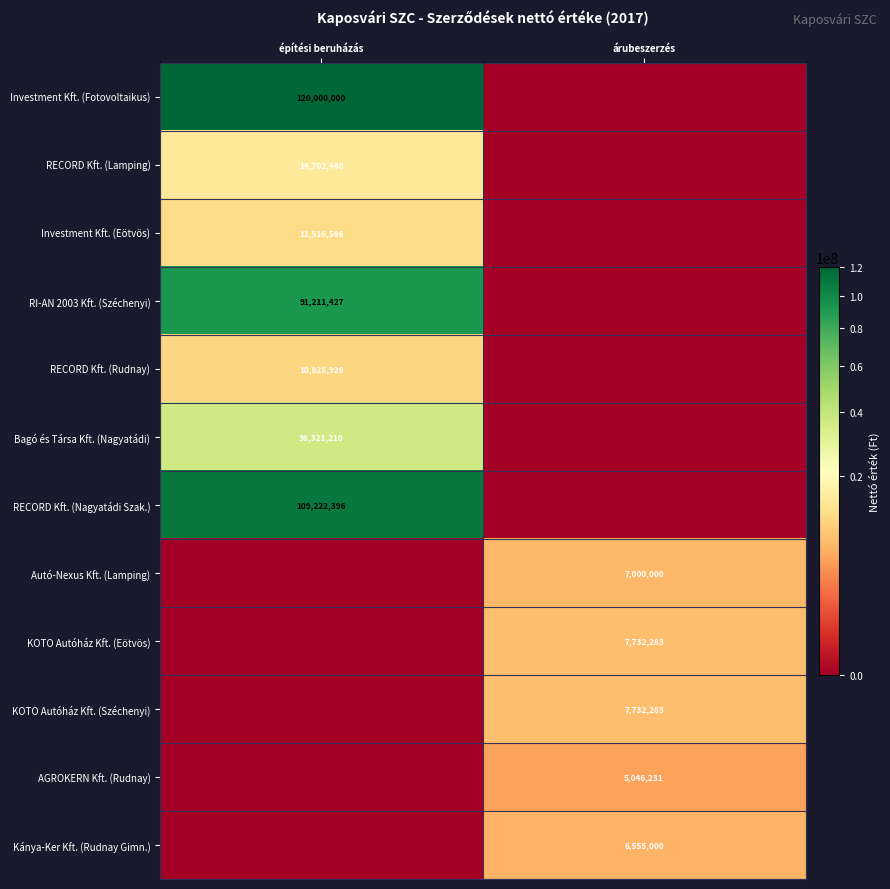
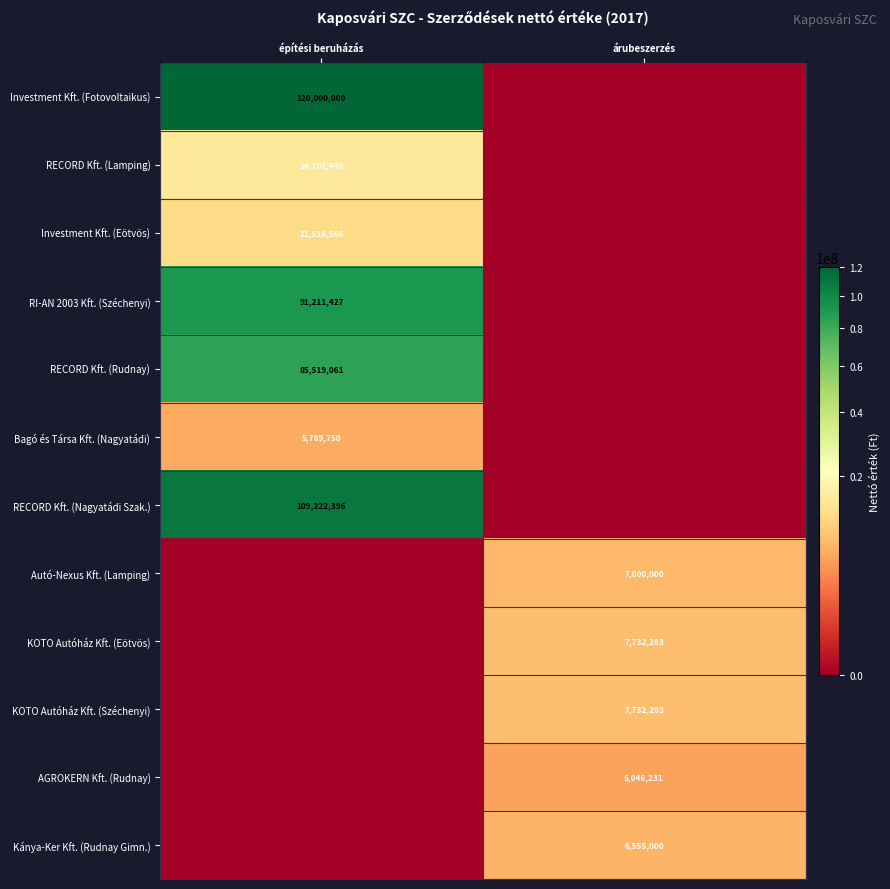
RECORD Kft. (Rudnay), építési beruházás: 10,828,928 -> 85,519,061
Bagó és Társa Kft. (Nagyatádi), építési beruházás: 36,321,210 -> 5,789,750
